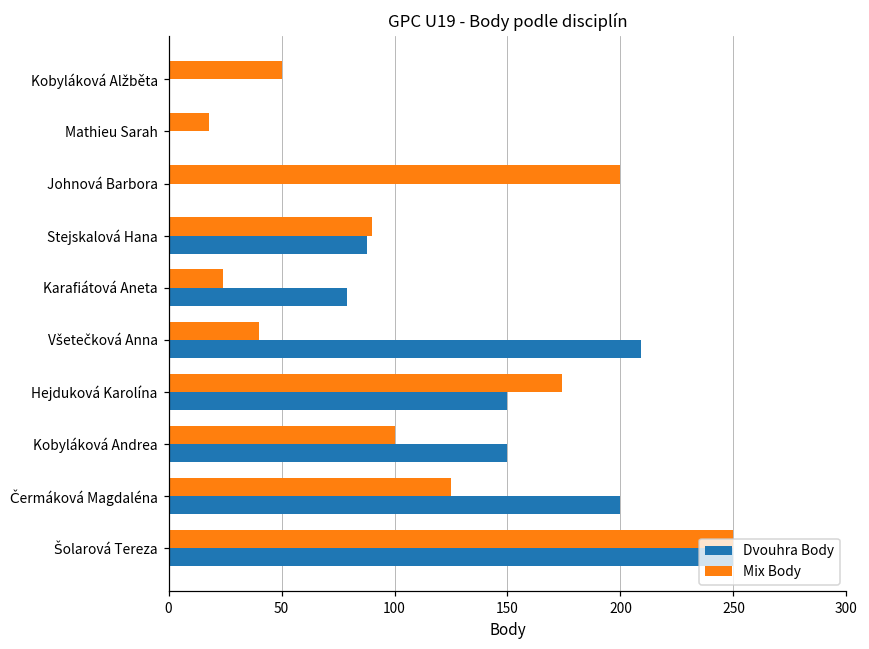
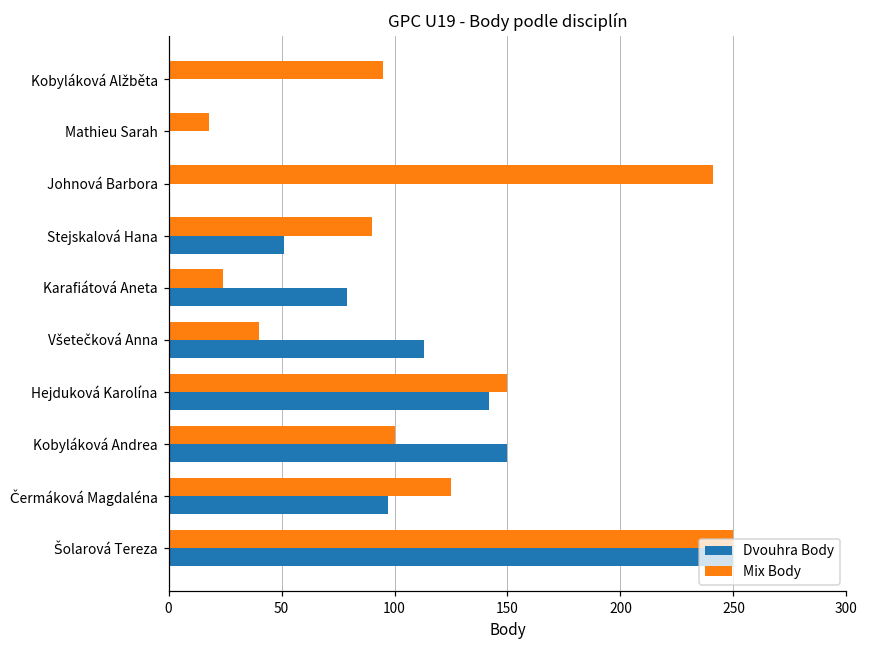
Mix Body, Kobyláková Alžběta: 50 -> 95
Mix Body, Johnová Barbora: 200 -> 241
Dvouhra Body, Stejskalová Hana: 88 -> 51
Dvouhra Body, Všetečková Anna: 209 -> 113
Mix Body, Hejduková Karolína: 174 -> 150
Dvouhra Body, Hejduková Karolína: 150 -> 142
Dvouhra Body, Čermáková Magdaléna: 200 -> 97
